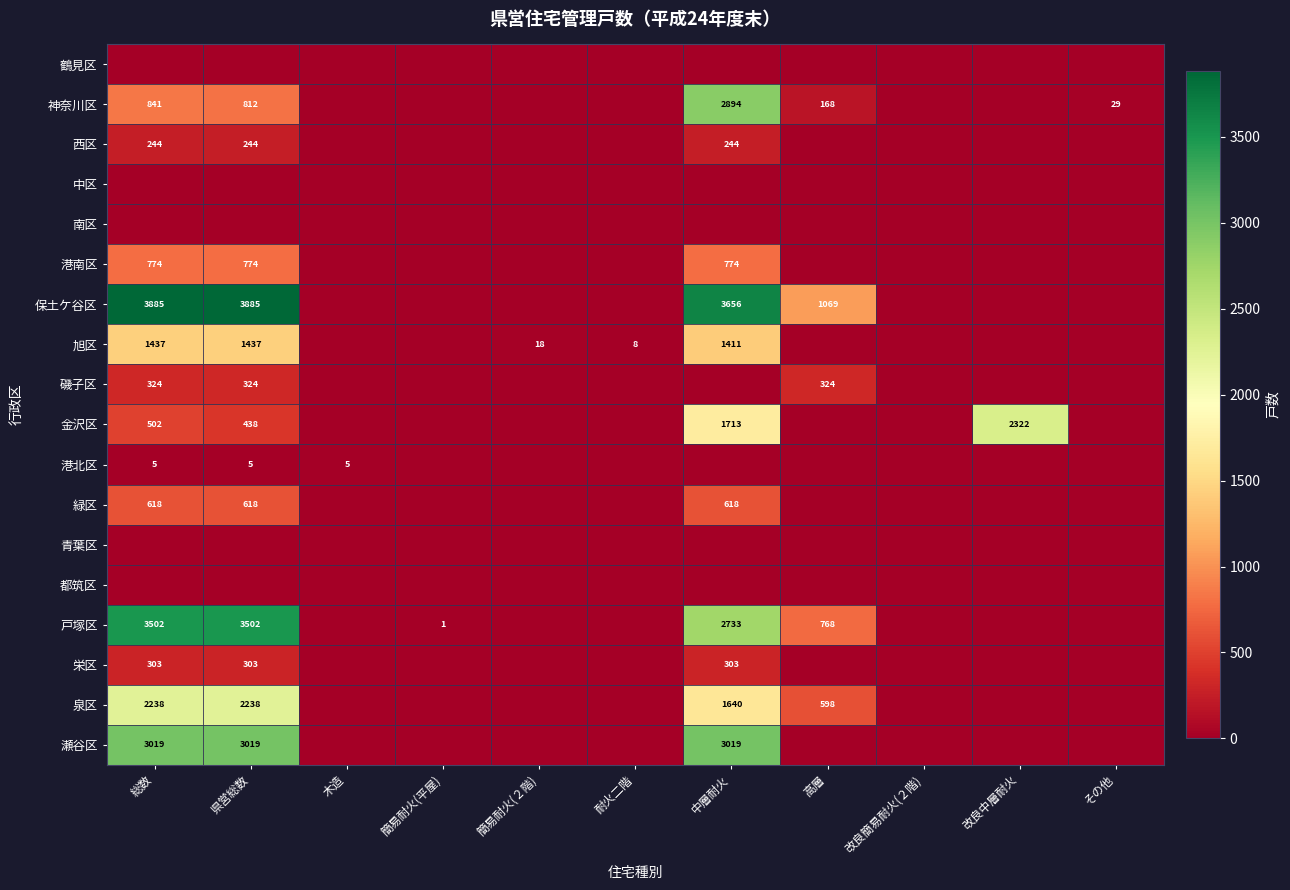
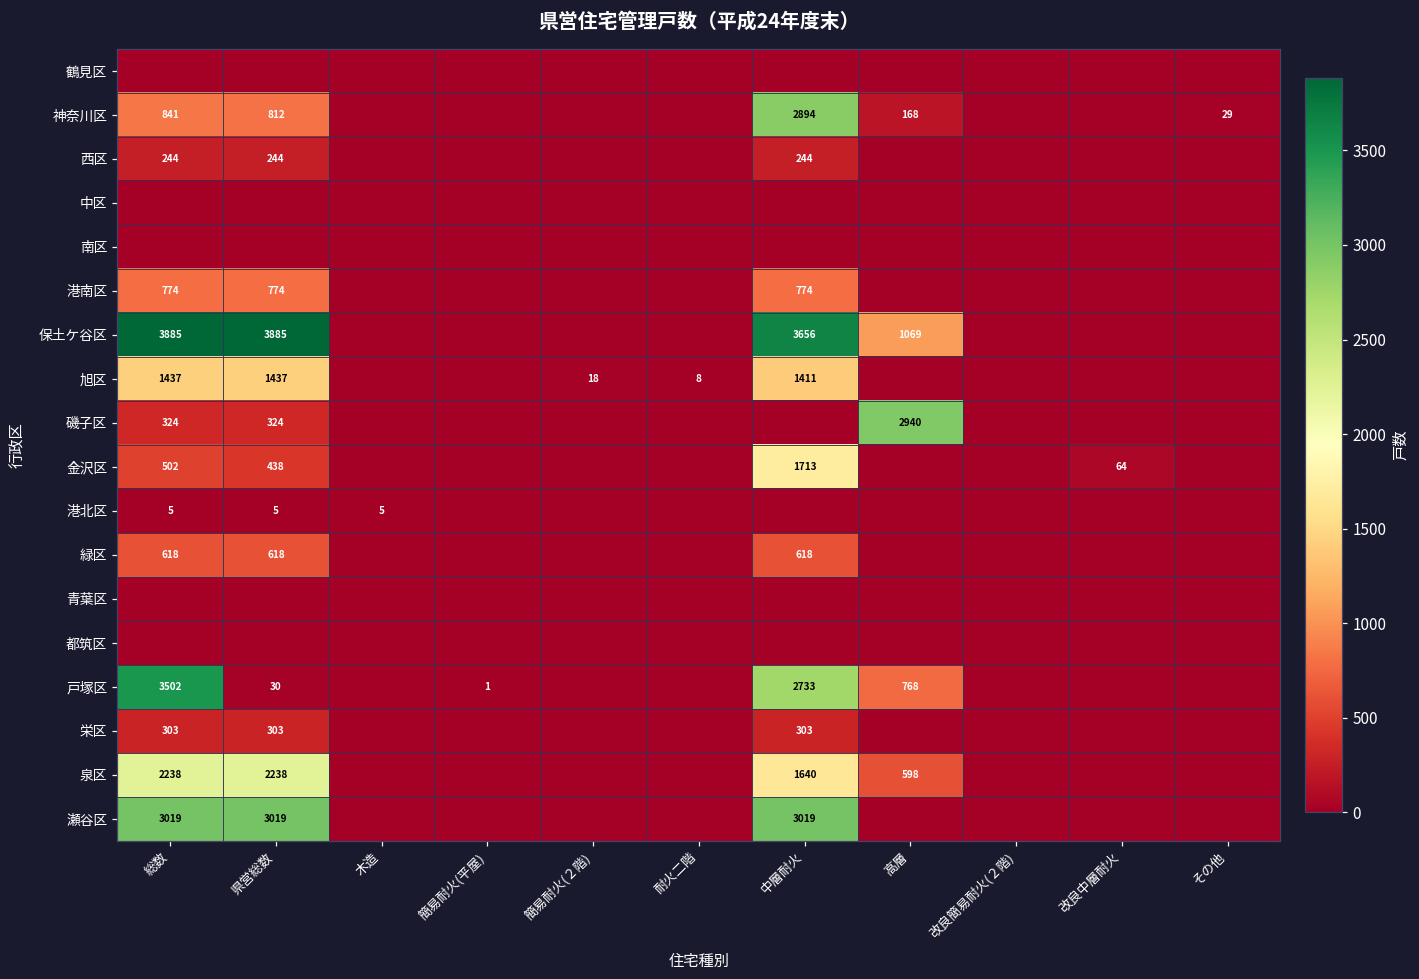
磯子区, 高層: 324 -> 2940
金沢区, 改良中層耐火: 2322 -> 64
戸塚区, 県営総数: 3502 -> 30
